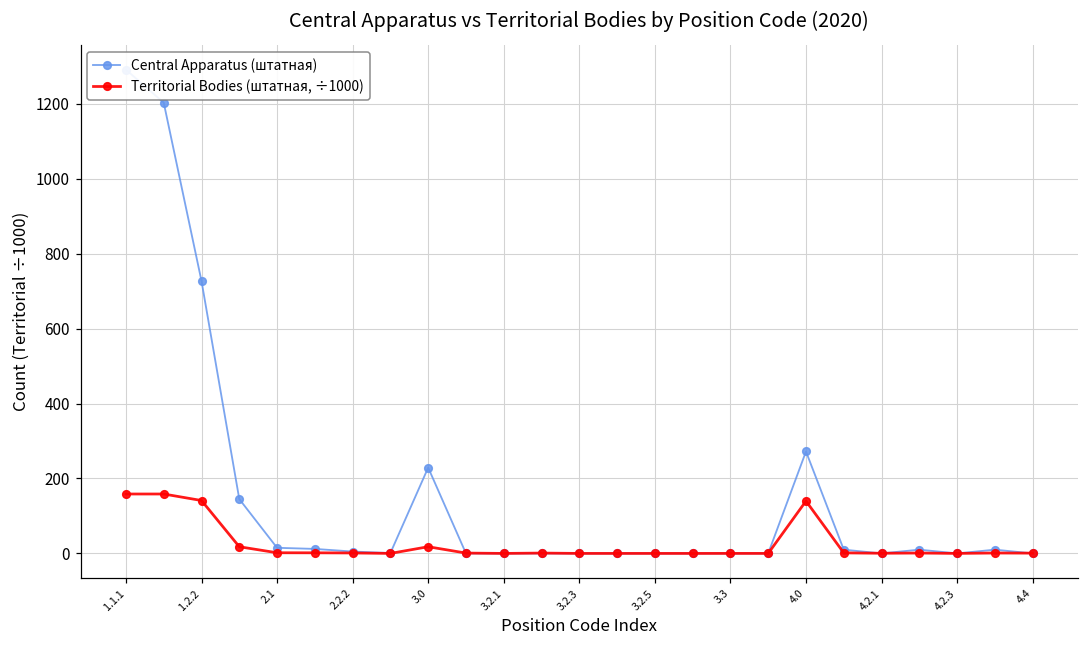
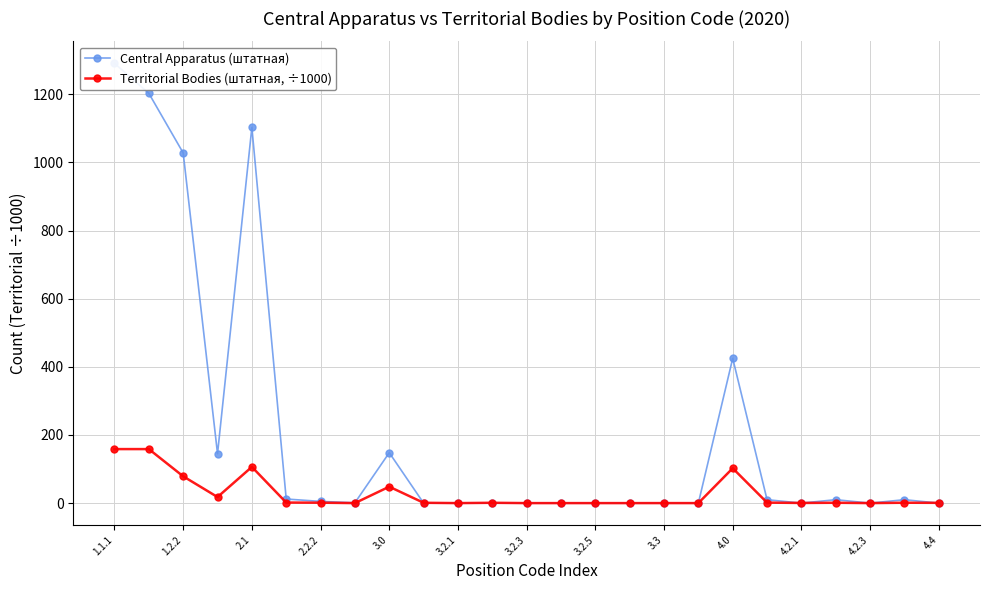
Central Apparatus (штатная), 1.2.2: 730 -> 1030
Territorial Bodies (штатная, ÷1000), 1.2.2: 140 -> 80
Central Apparatus (штатная), 2.1: 20 -> 1100
Territorial Bodies (штатная, ÷1000), 2.1: 0 -> 110
Central Apparatus (штатная), 3.0: 230 -> 150
Territorial Bodies (штатная, ÷1000), 3.0: 20 -> 50
Central Apparatus (штатная), 4.0: 270 -> 430
Territorial Bodies (штатная, ÷1000), 4.0: 140 -> 100
